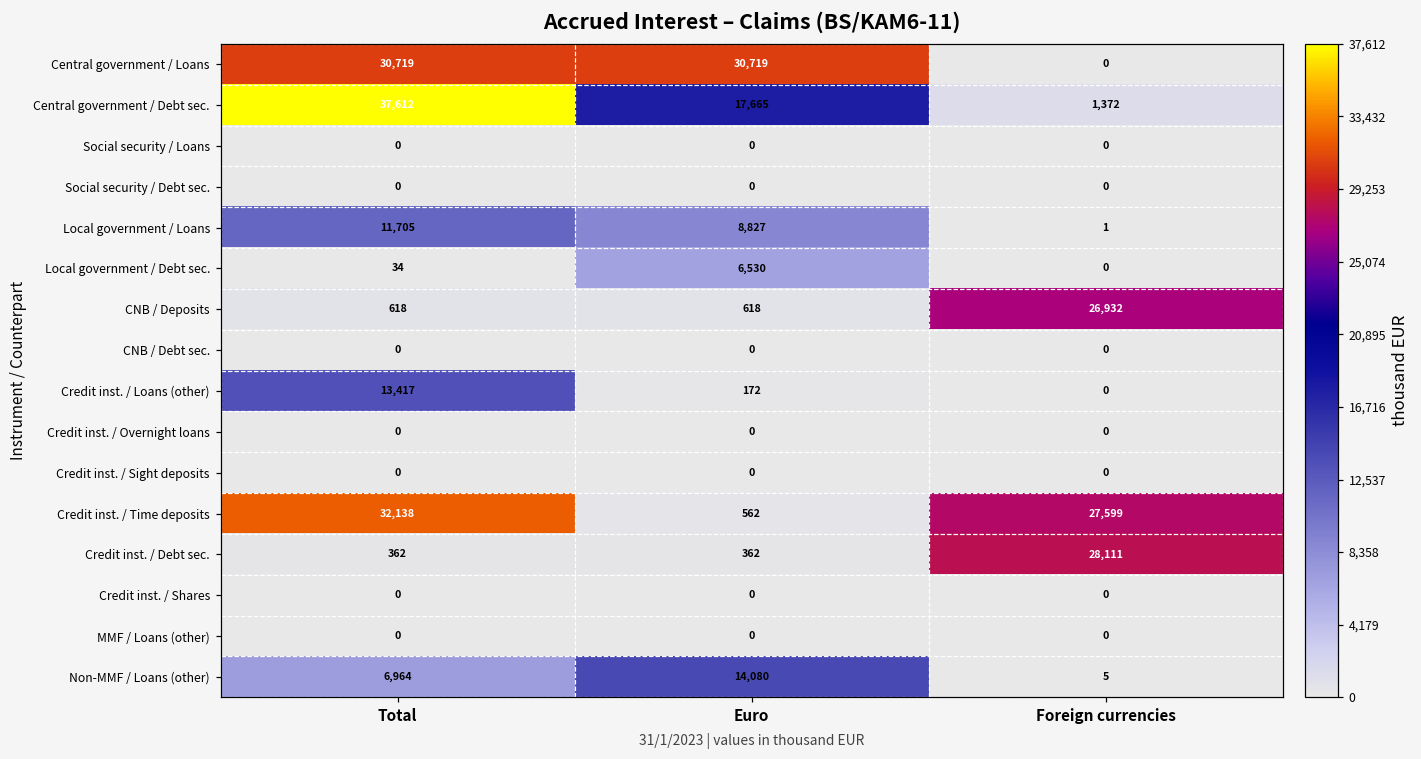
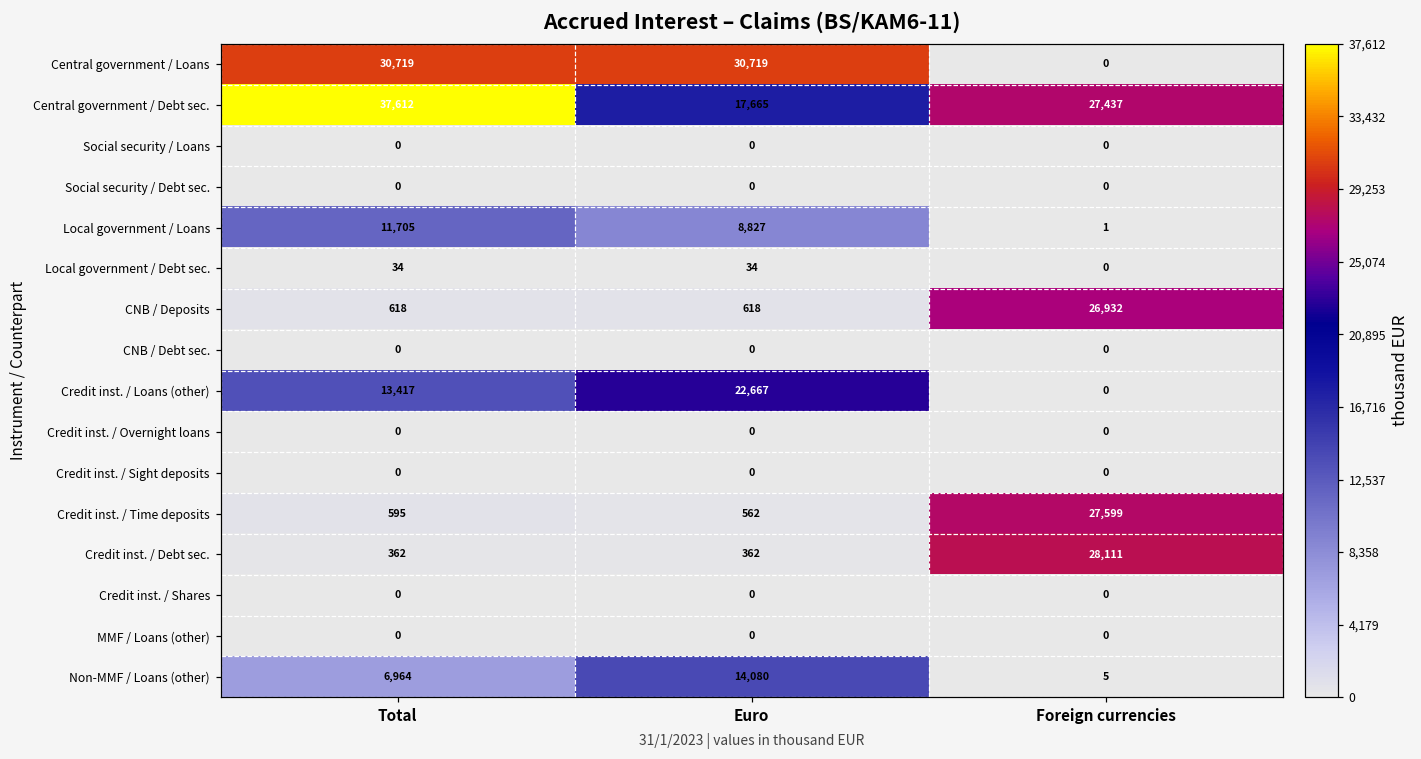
Central government / Debt sec., Foreign currencies: 1,372 -> 27,437
Local government / Debt sec., Euro: 6,530 -> 34
Credit inst. / Loans (other), Euro: 172 -> 22,667
Credit inst. / Time deposits, Total: 32,138 -> 595
